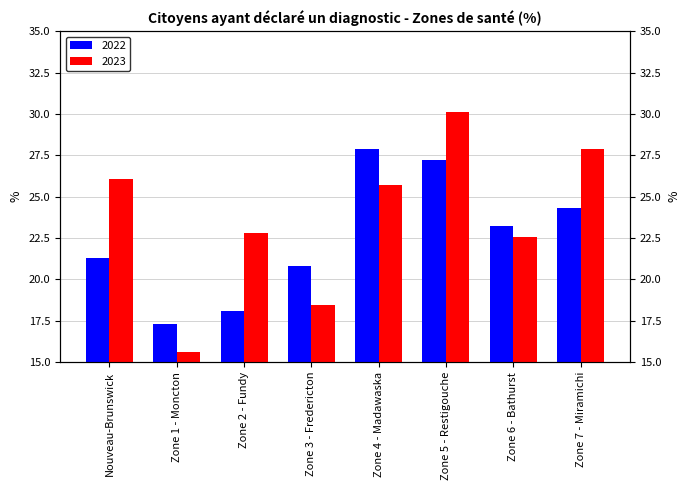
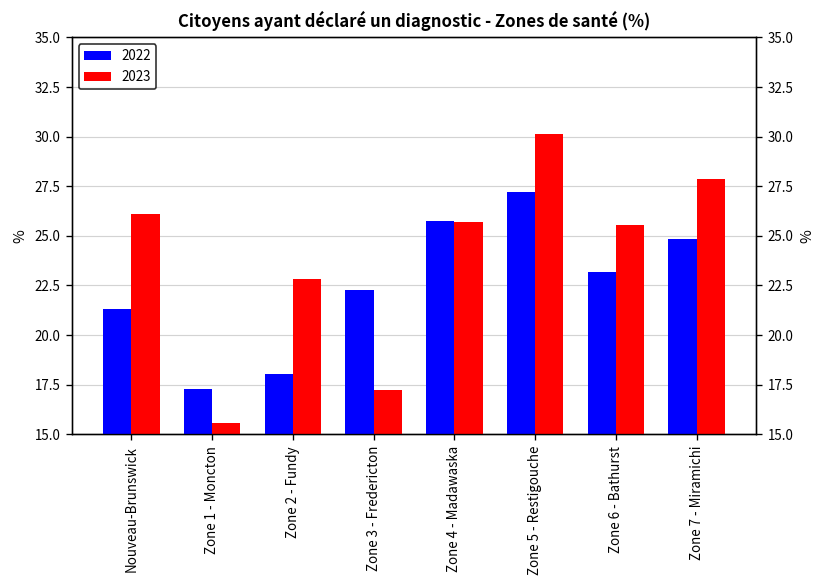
2022, Zone 3 - Fredericton: 20.8 -> 22.3
2023, Zone 3 - Fredericton: 18.5 -> 17.2
2022, Zone 4 - Madawaska: 27.9 -> 25.8
2023, Zone 6 - Bathurst: 22.5 -> 25.5
2022, Zone 7 - Miramichi: 24.3 -> 24.8
